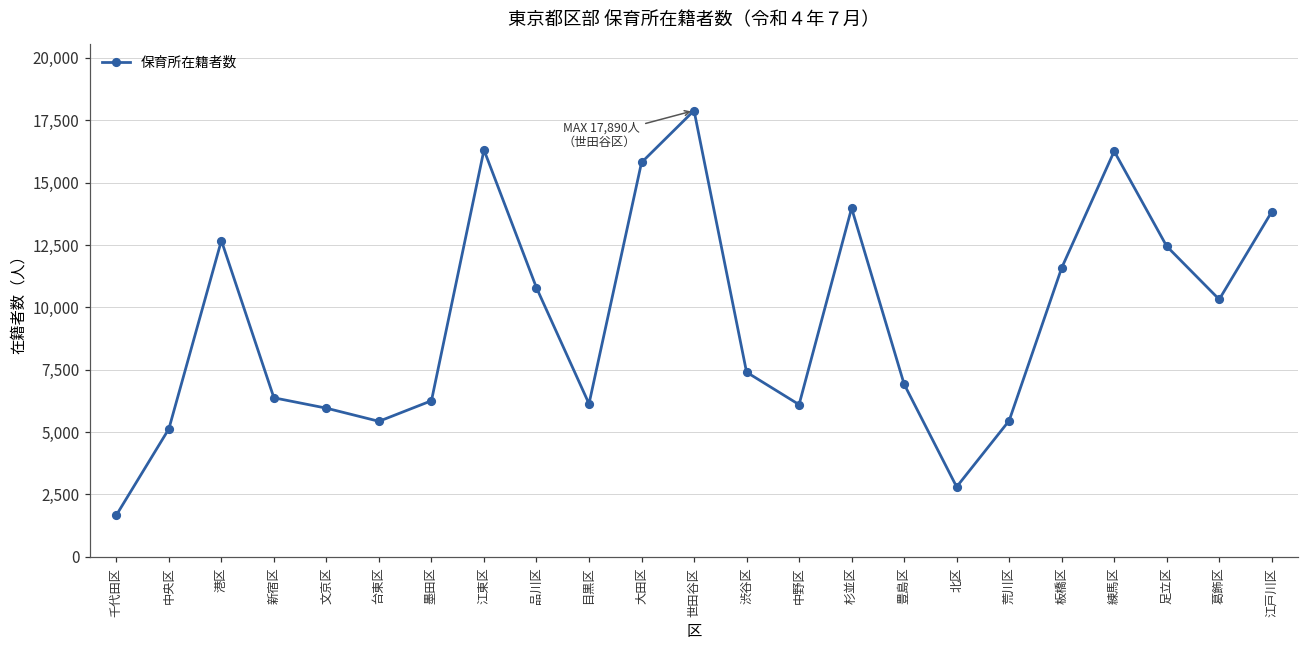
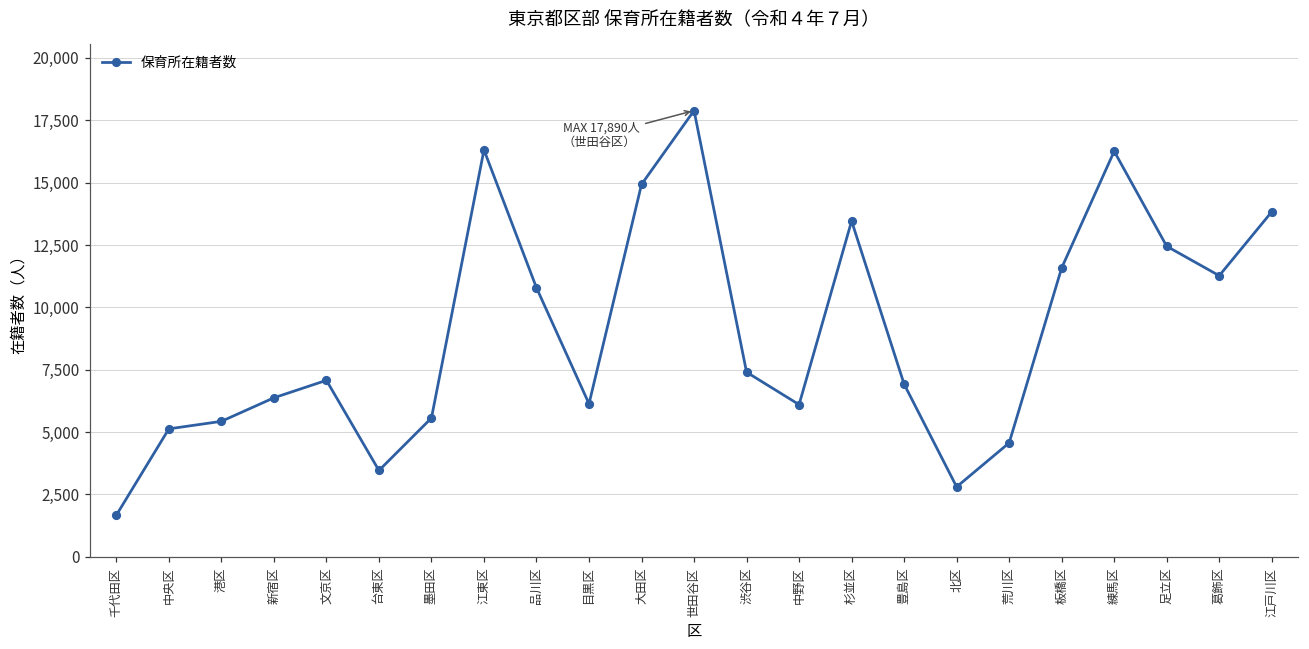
港区: 12,700 -> 5,400
文京区: 6,000 -> 7,100
台東区: 5,400 -> 3,500
墨田区: 6,300 -> 5,600
大田区: 15,800 -> 14,900
杉並区: 14,000 -> 13,500
荒川区: 5,500 -> 4,600
葛飾区: 10,300 -> 11,300
